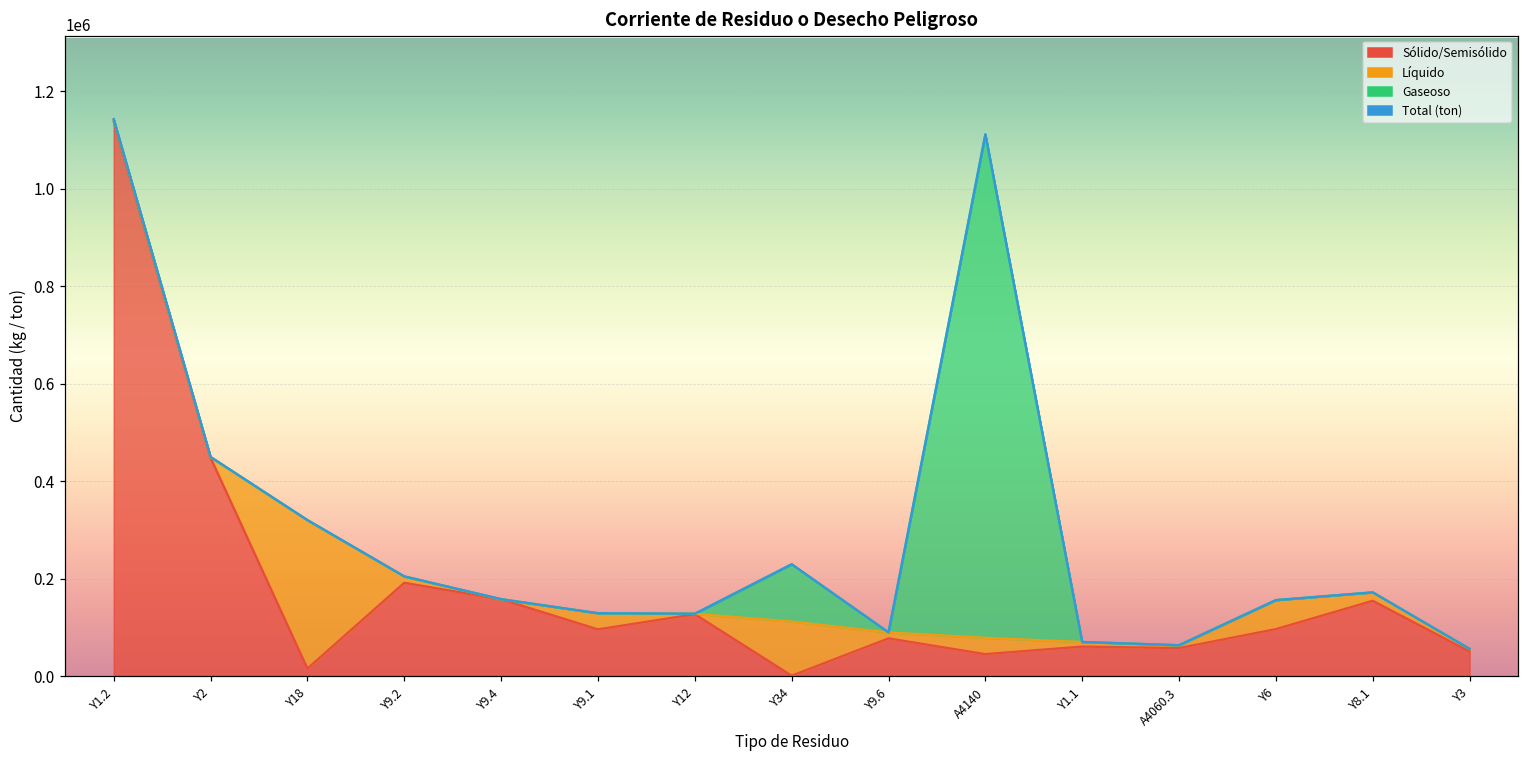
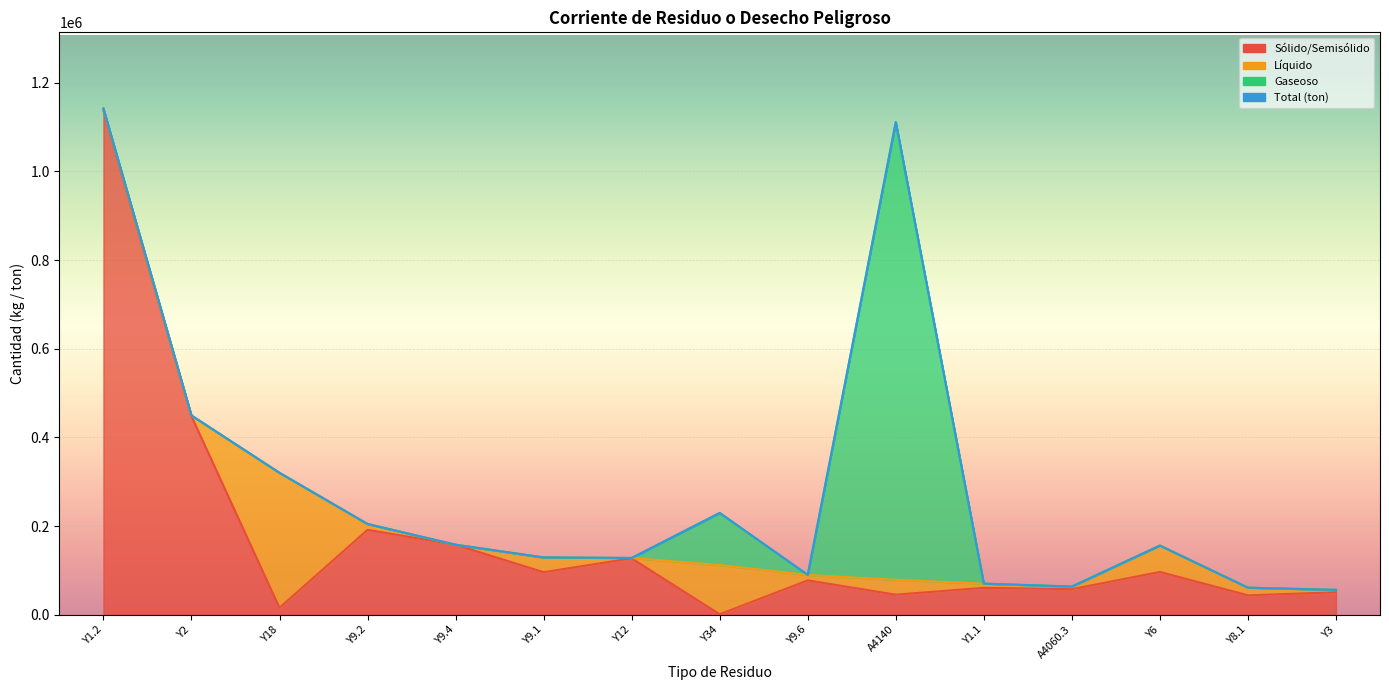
Sólido/Semisólido, Y8.1: 150000 -> 40000
